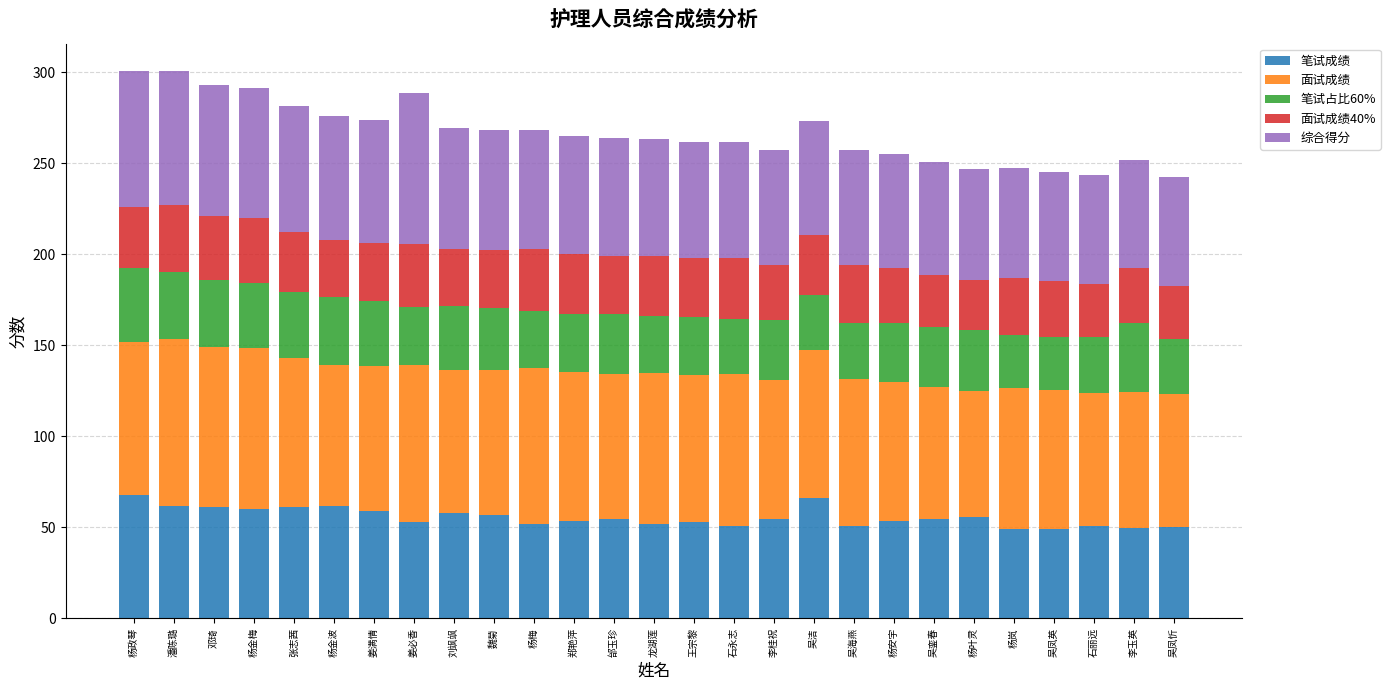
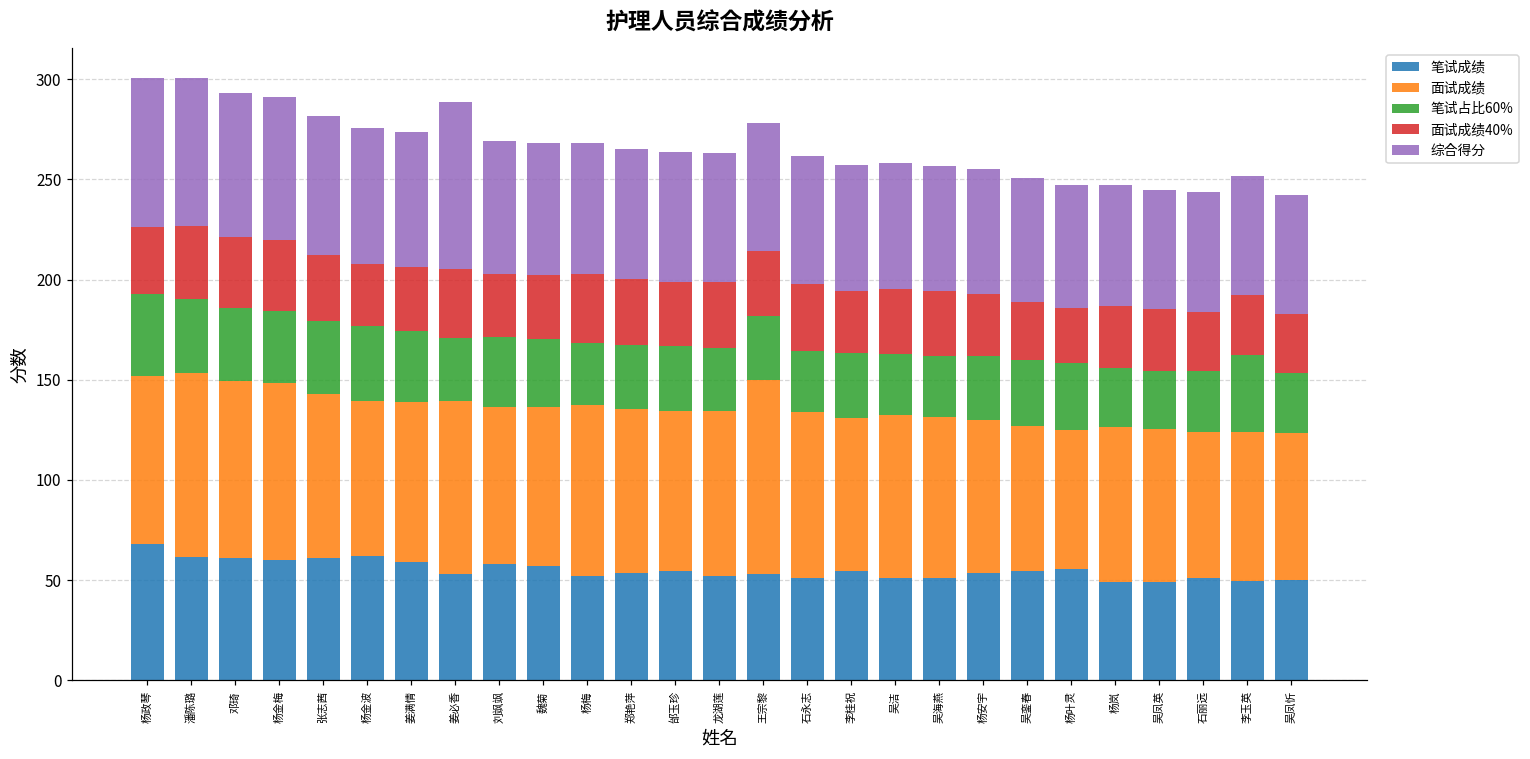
面试成绩, 王宗黎: 81 -> 97
笔试成绩, 吴洁: 66 -> 51
